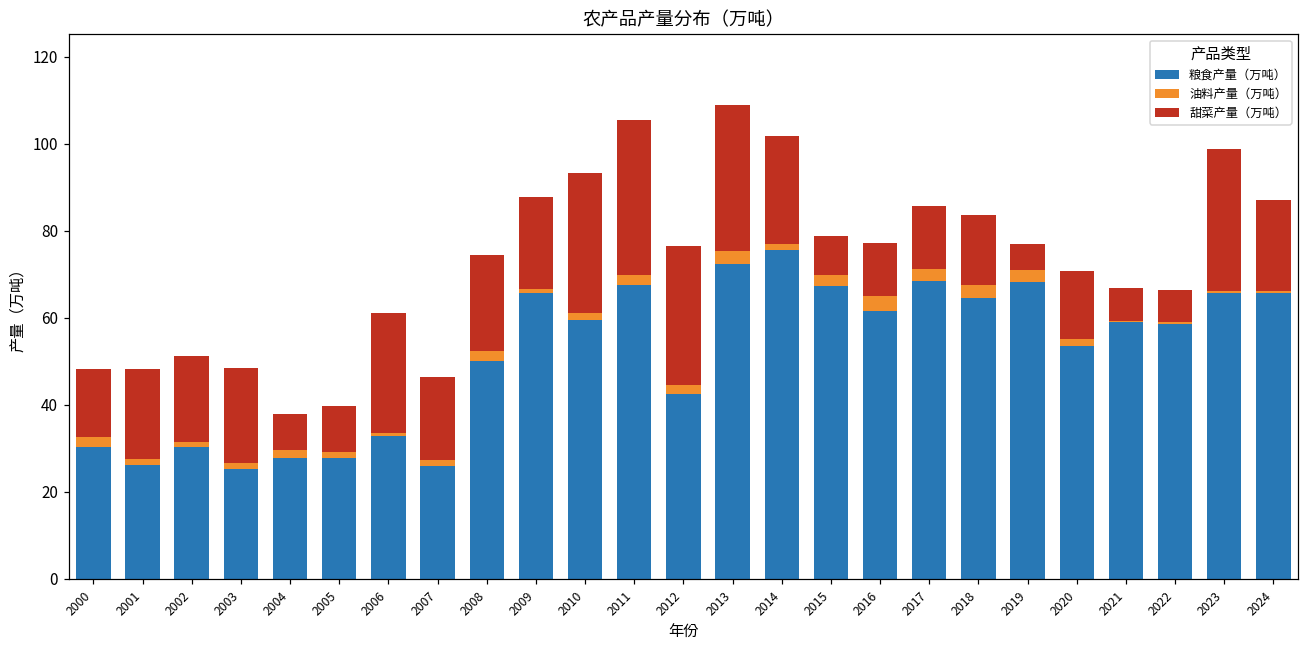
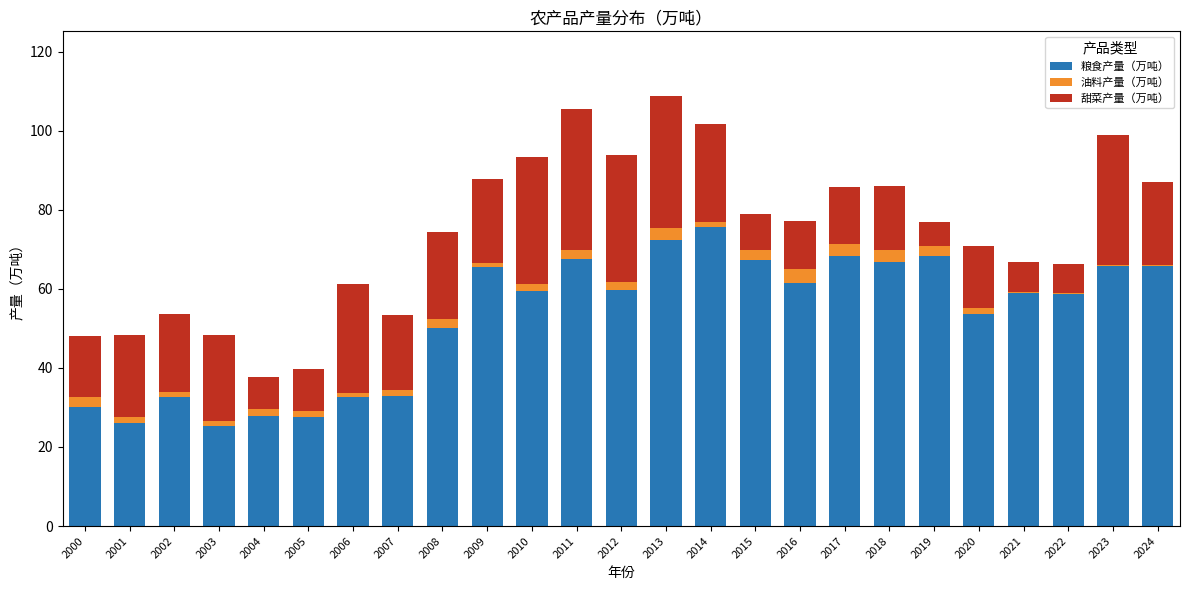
粮食产量（万吨）, 2002: 30 -> 33
粮食产量（万吨）, 2007: 26 -> 33
粮食产量（万吨）, 2012: 42 -> 60
粮食产量（万吨）, 2018: 64 -> 67
